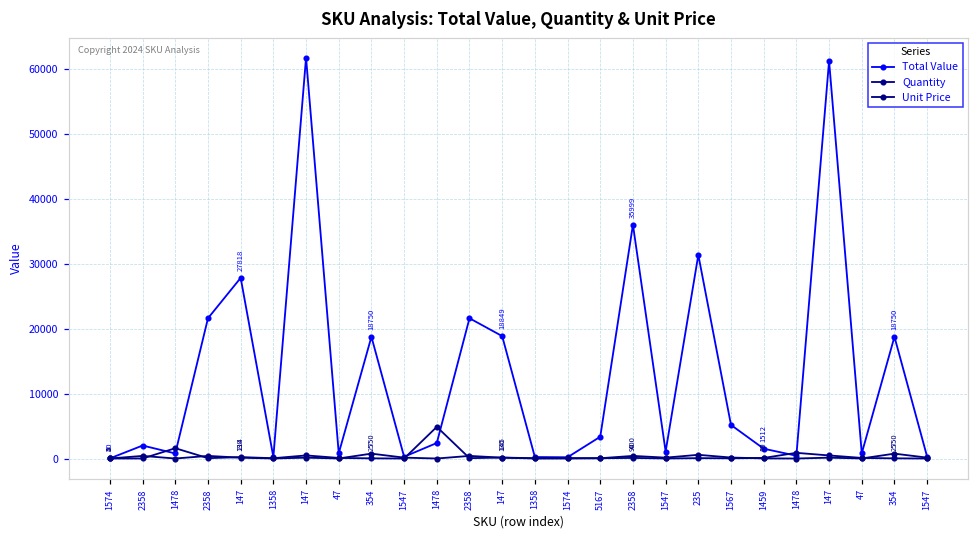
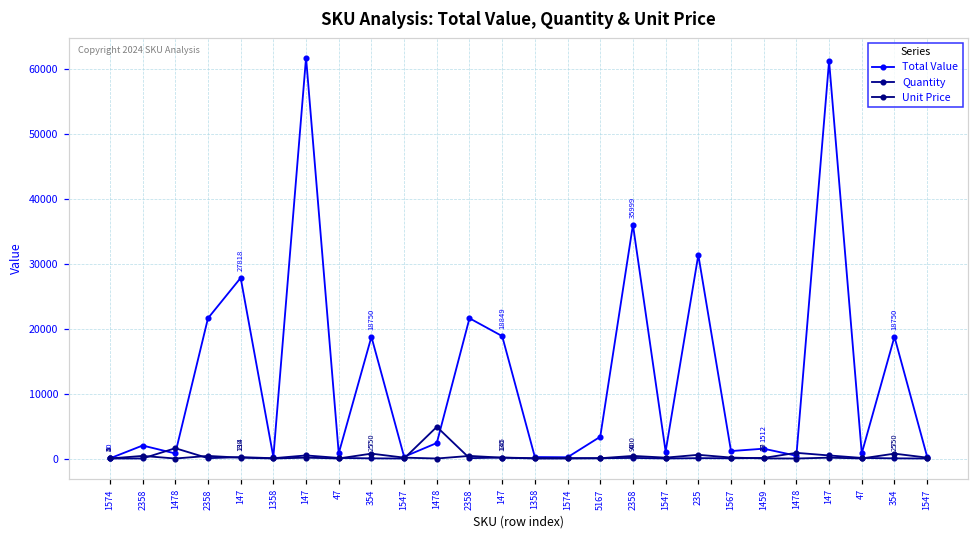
Total Value, 1567: 5000 -> 1000
